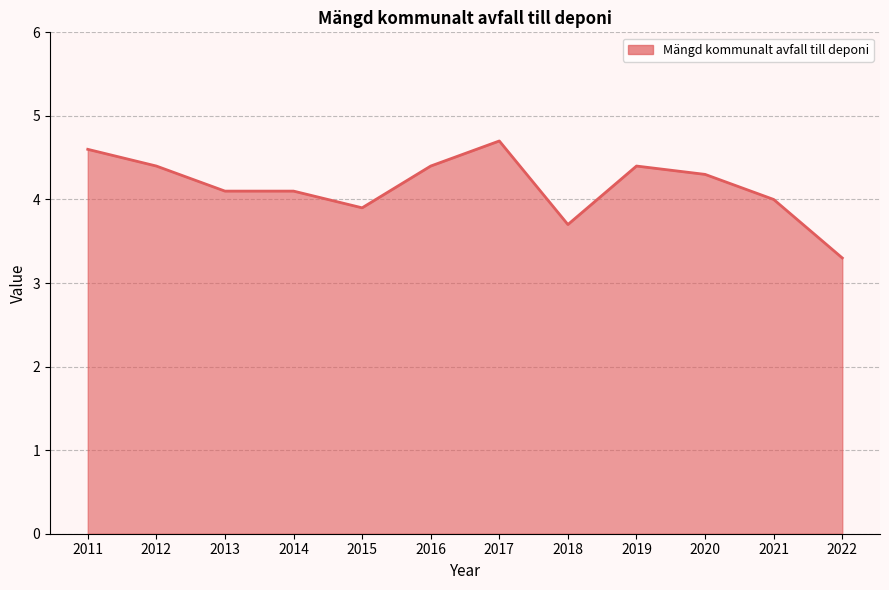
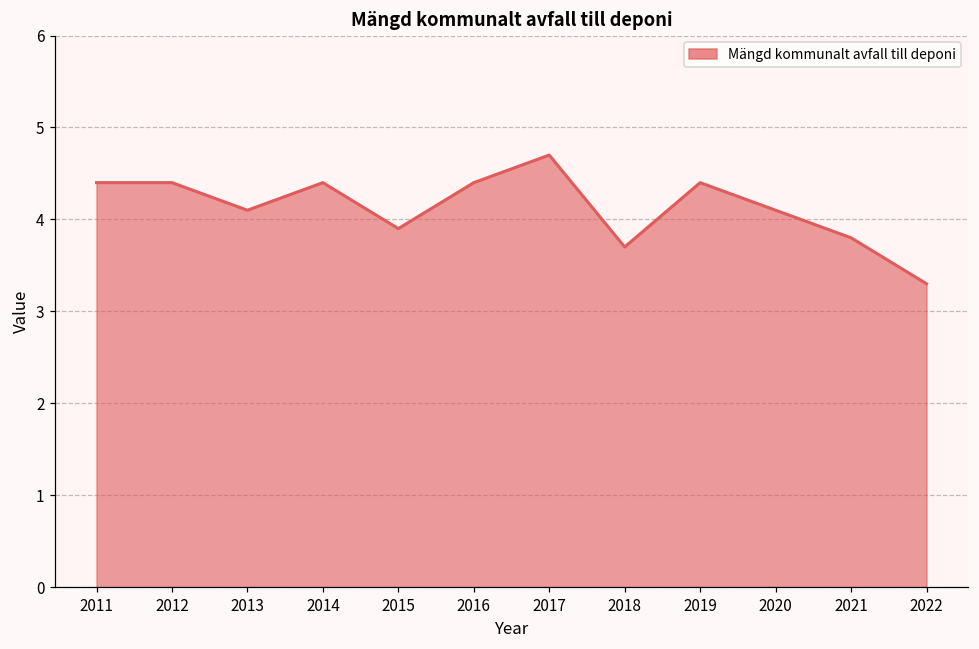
2011: 4.6 -> 4.4
2014: 4.1 -> 4.4
2020: 4.3 -> 4.1
2021: 4.0 -> 3.8
